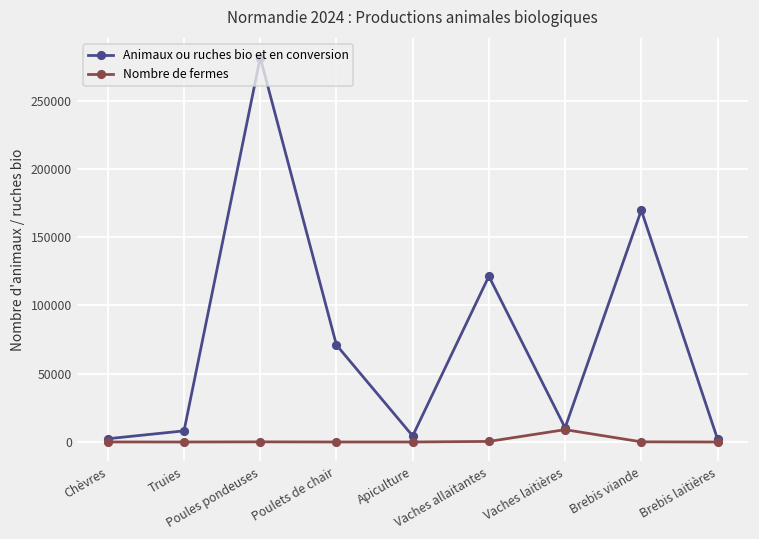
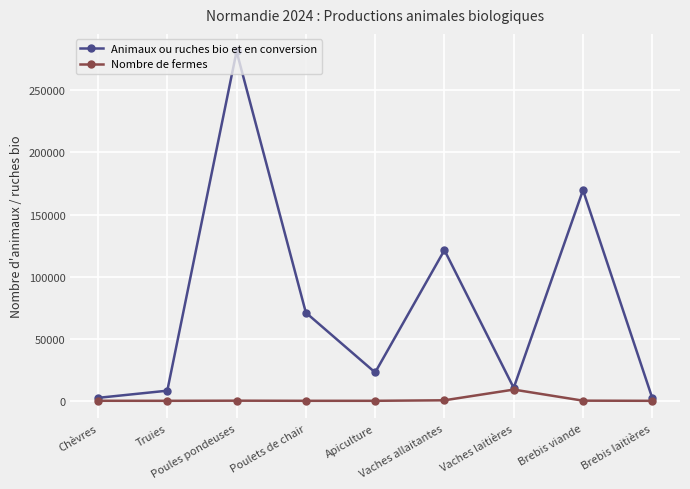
Animaux ou ruches bio et en conversion, Apiculture: 4000 -> 23000
